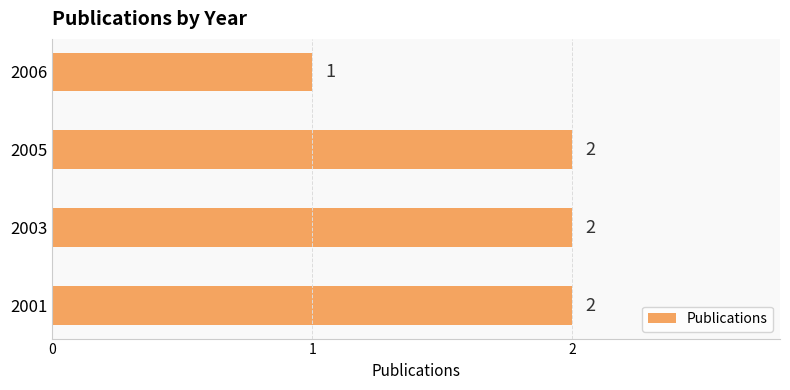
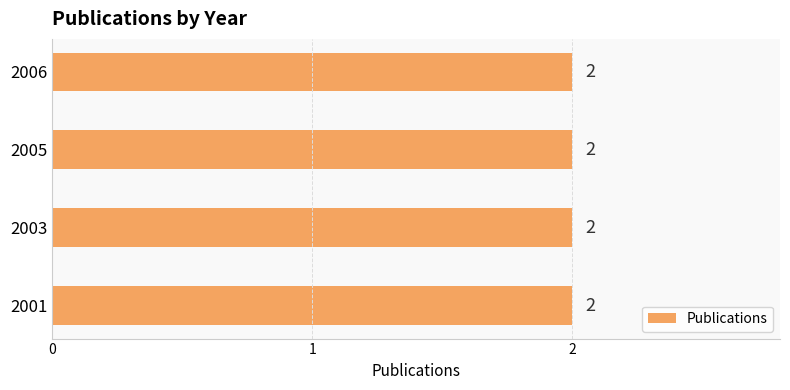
2006: 1 -> 2
